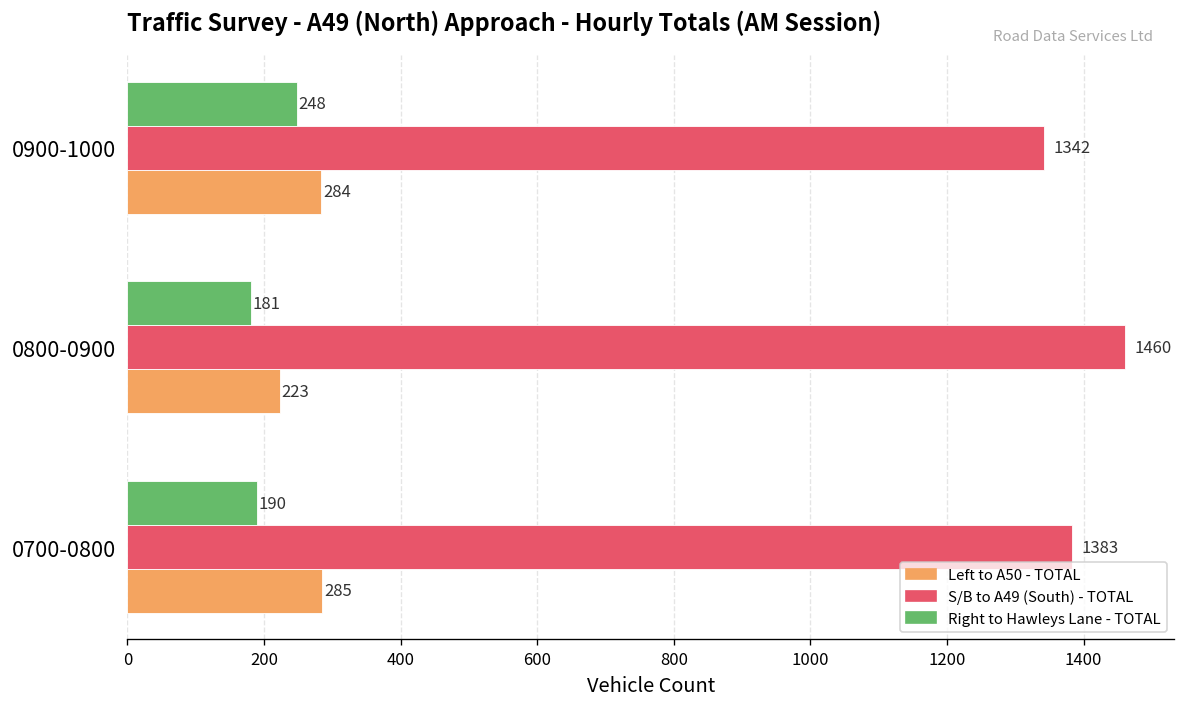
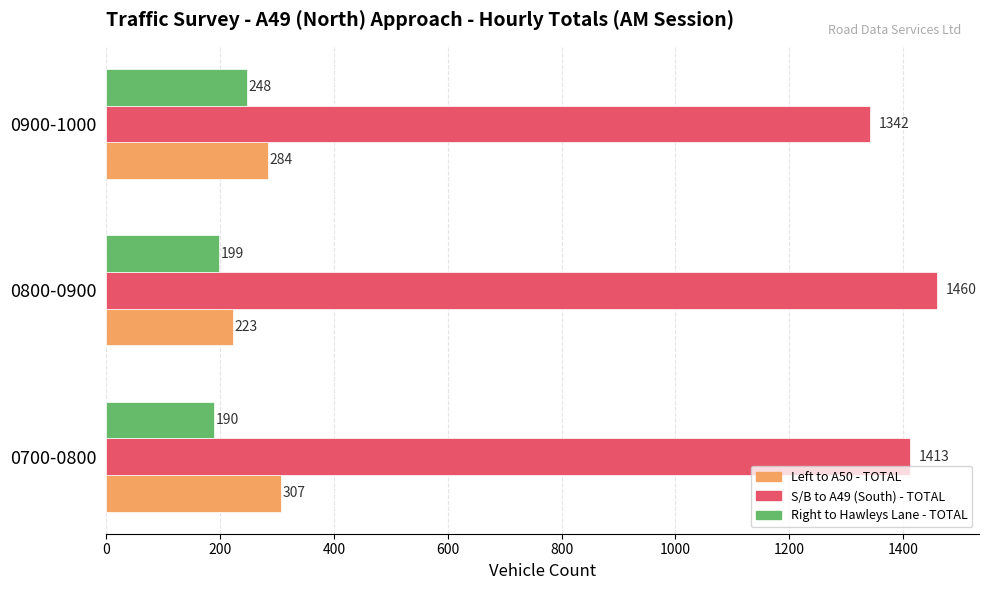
Right to Hawleys Lane - TOTAL, 0800-0900: 181 -> 199
S/B to A49 (South) - TOTAL, 0700-0800: 1383 -> 1413
Left to A50 - TOTAL, 0700-0800: 285 -> 307
